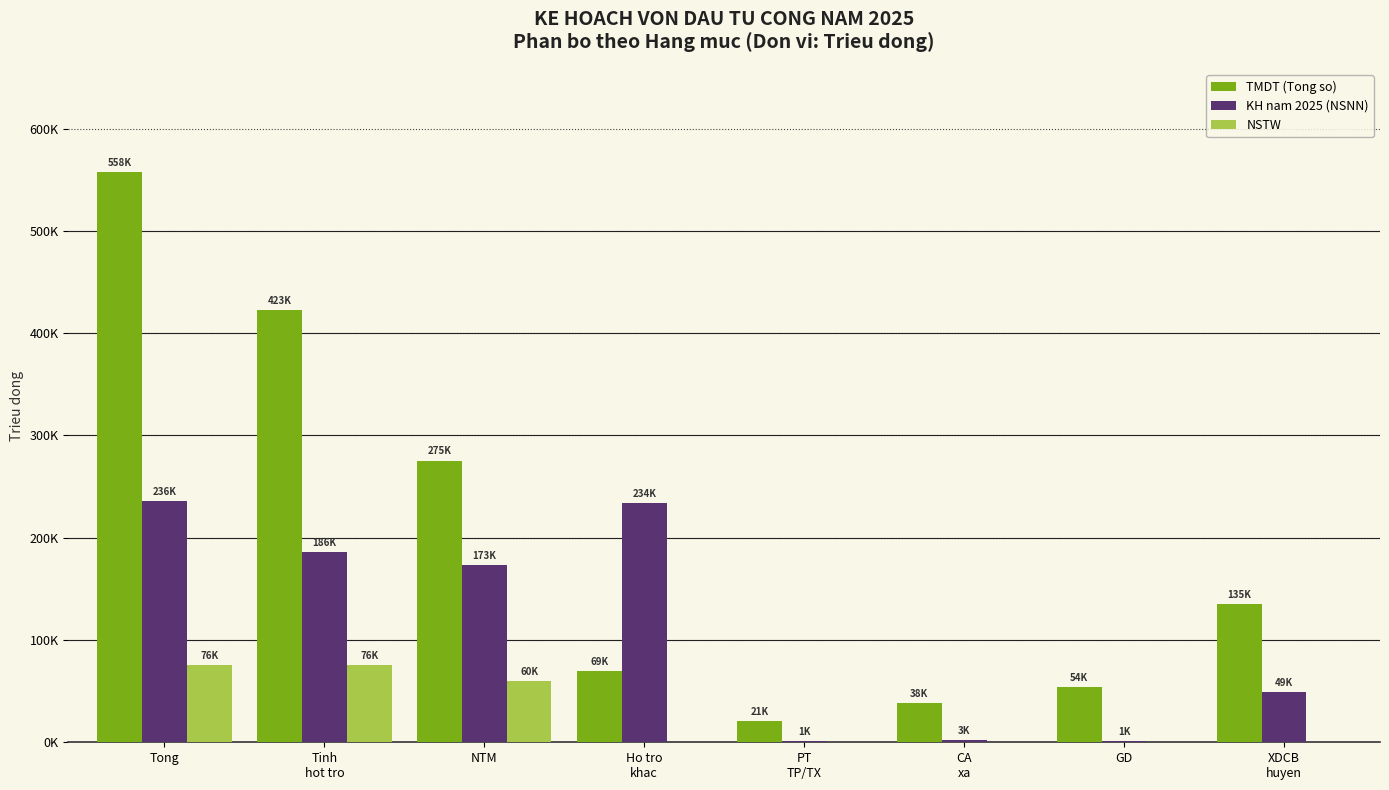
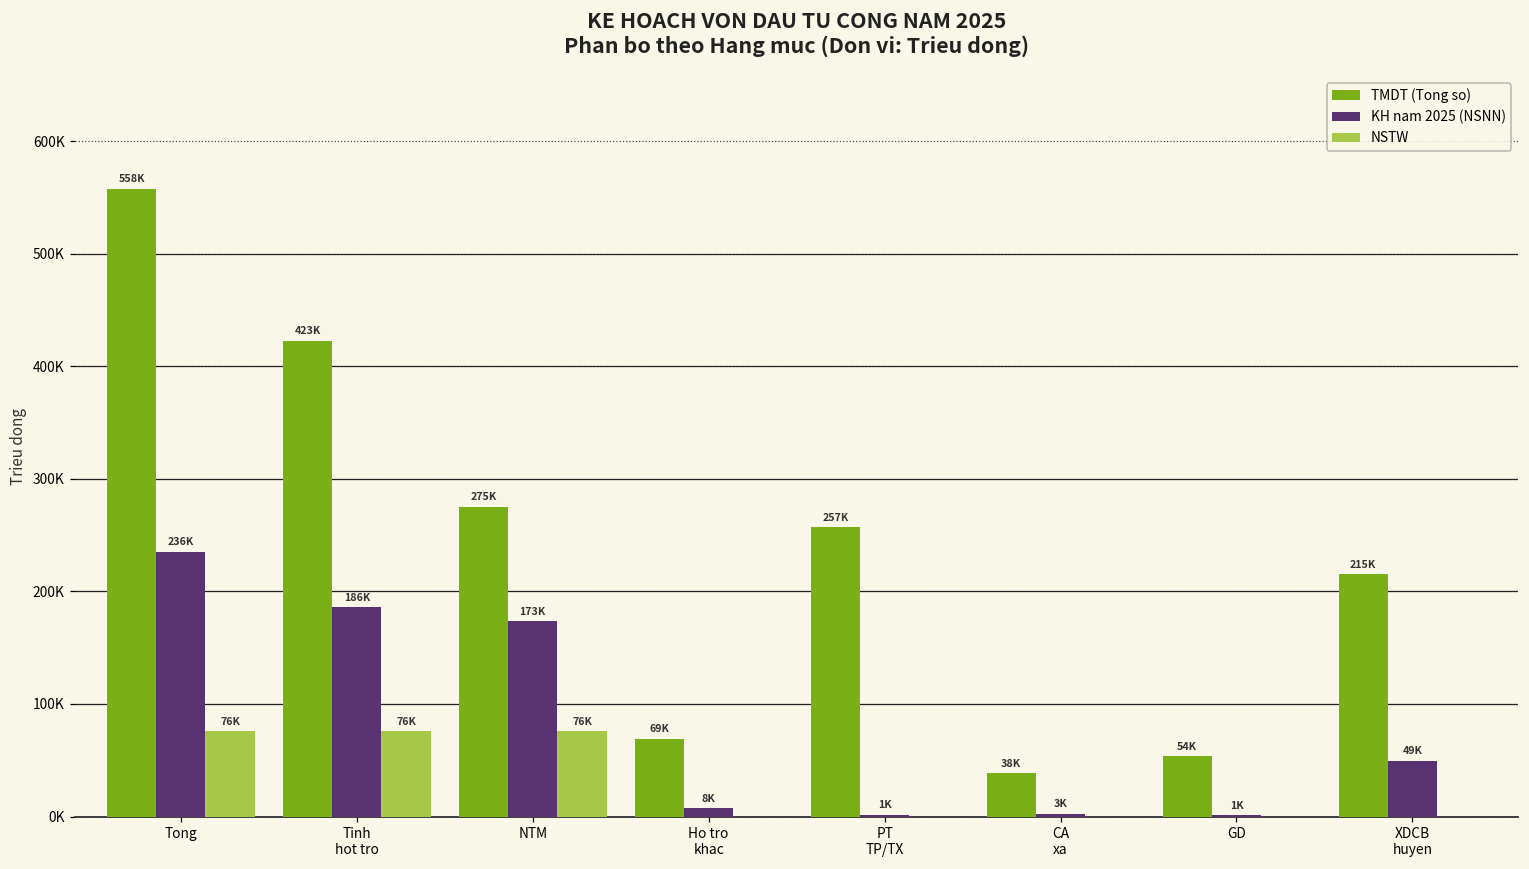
NSTW, NTM: 60K -> 76K
KH nam 2025 (NSNN), Ho tro khac: 234K -> 8K
TMDT (Tong so), PT TP/TX: 21K -> 257K
TMDT (Tong so), XDCB huyen: 135K -> 215K
